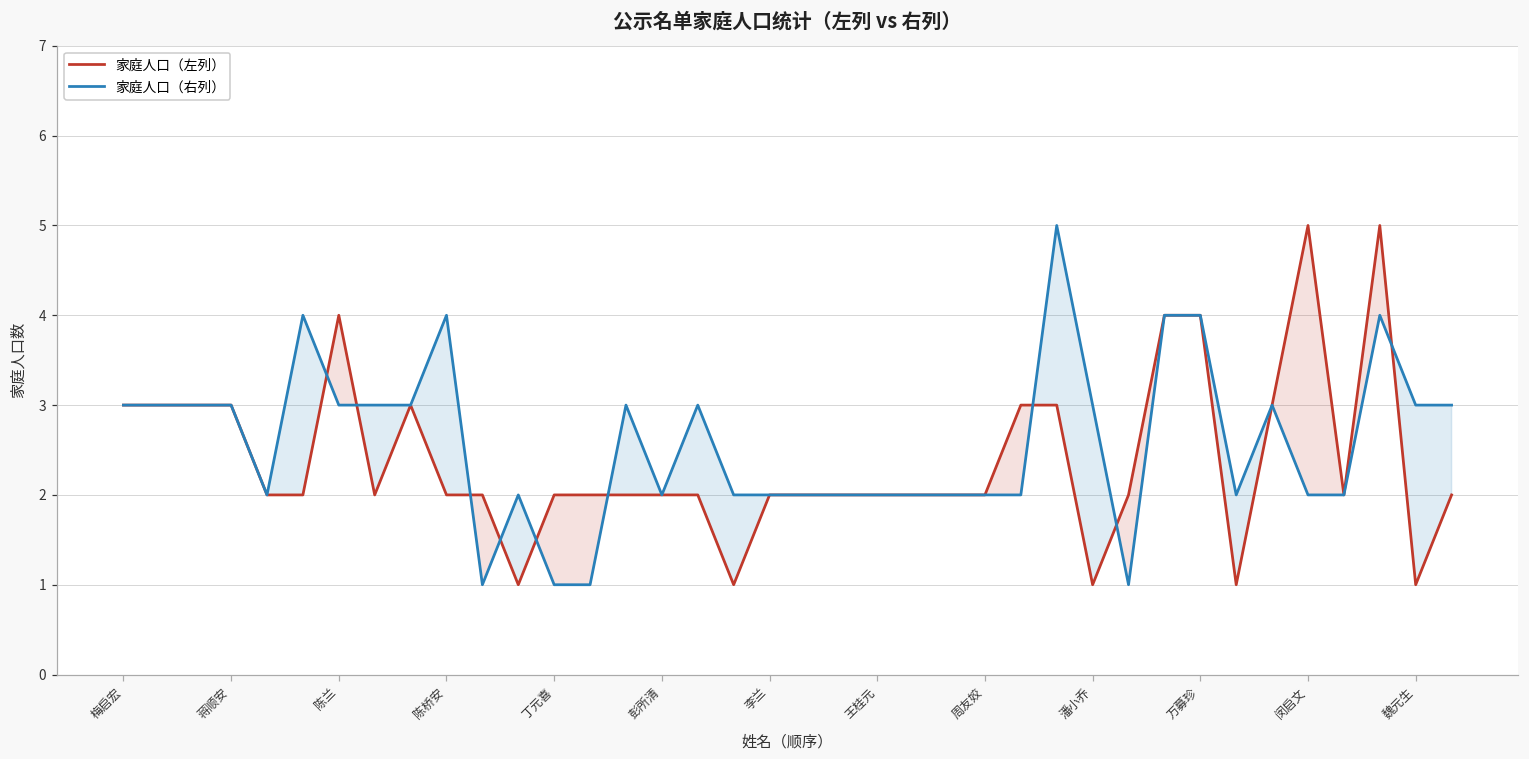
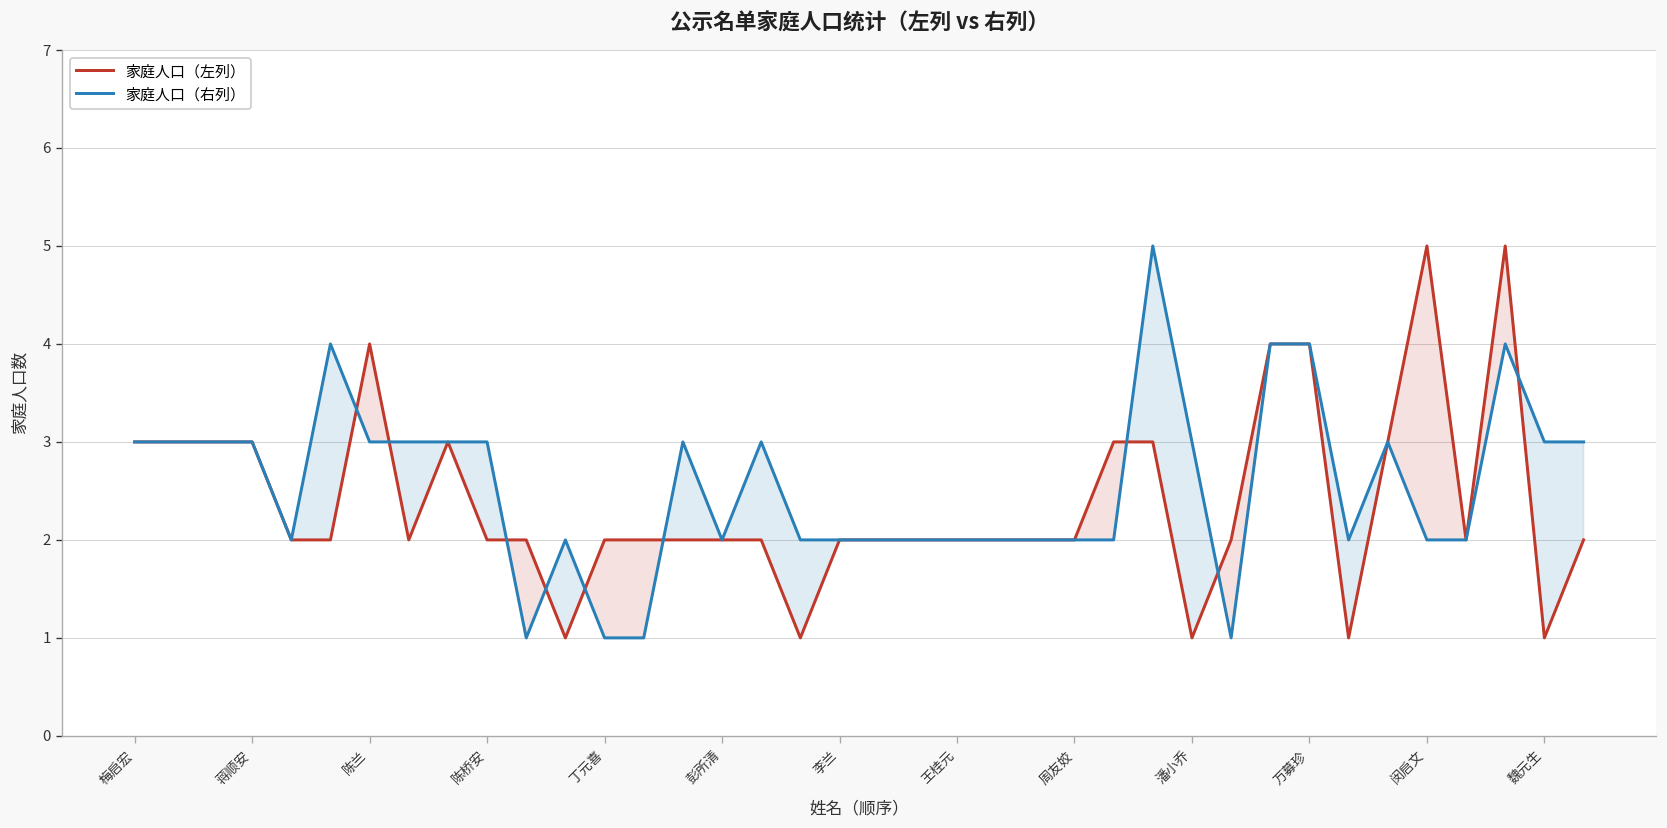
家庭人口（右列）, 陈桥安: 4 -> 3
